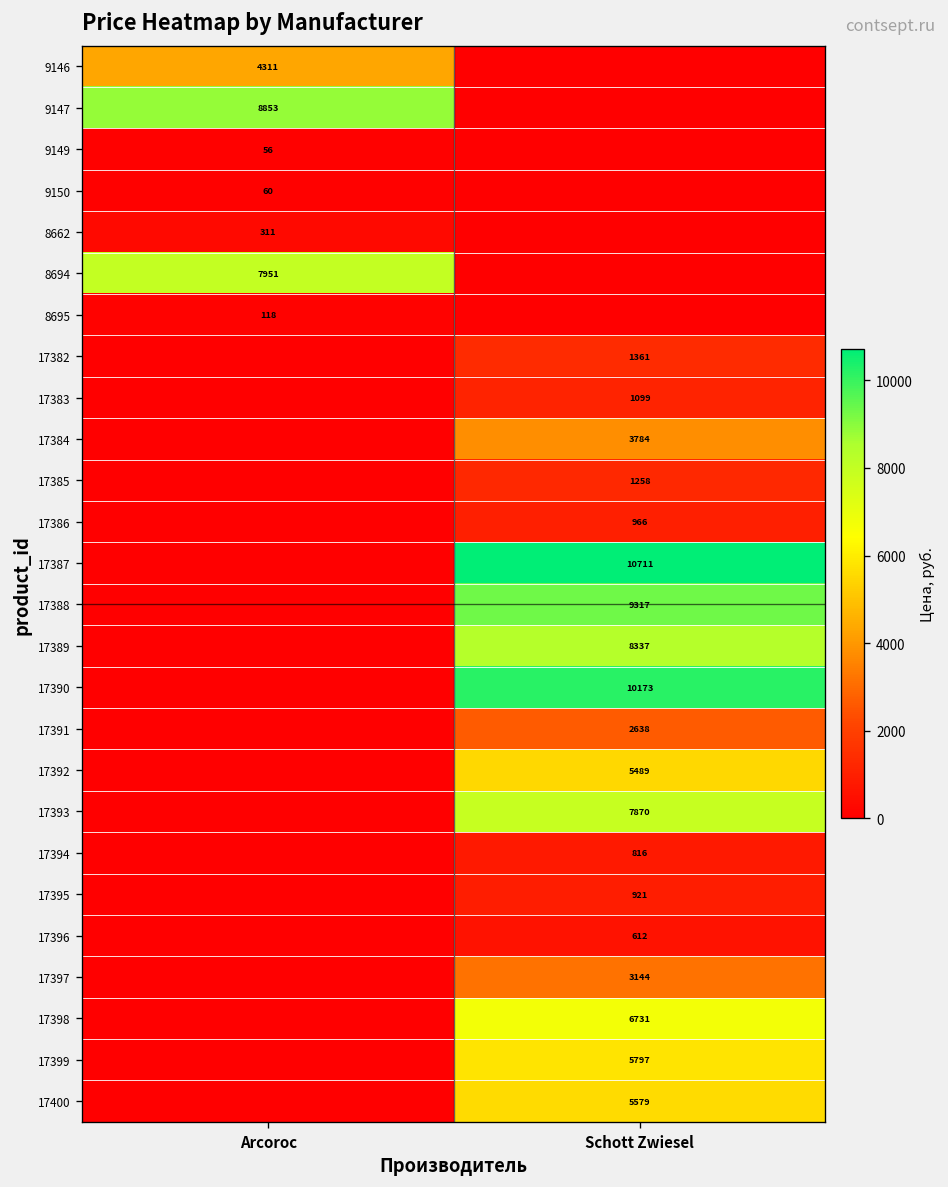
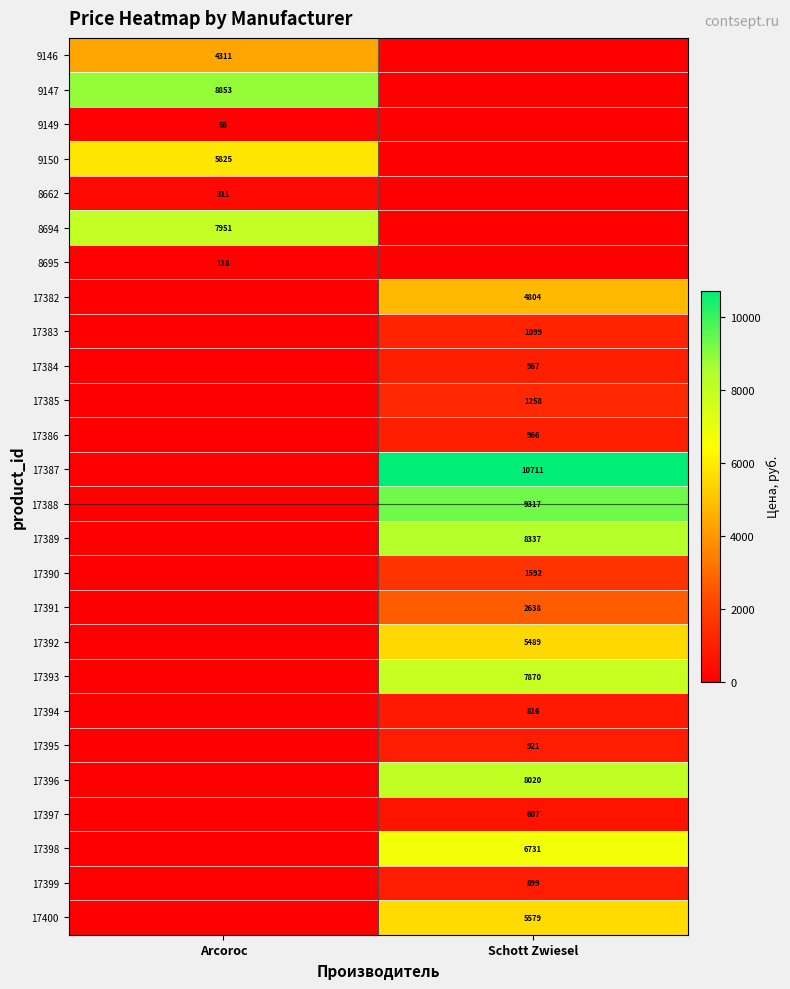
9150, Arcoroc: 60 -> 5825
17382, Schott Zwiesel: 1361 -> 4804
17384, Schott Zwiesel: 3784 -> 967
17390, Schott Zwiesel: 10173 -> 1592
17396, Schott Zwiesel: 612 -> 8020
17397, Schott Zwiesel: 3144 -> 607
17399, Schott Zwiesel: 5797 -> 899
